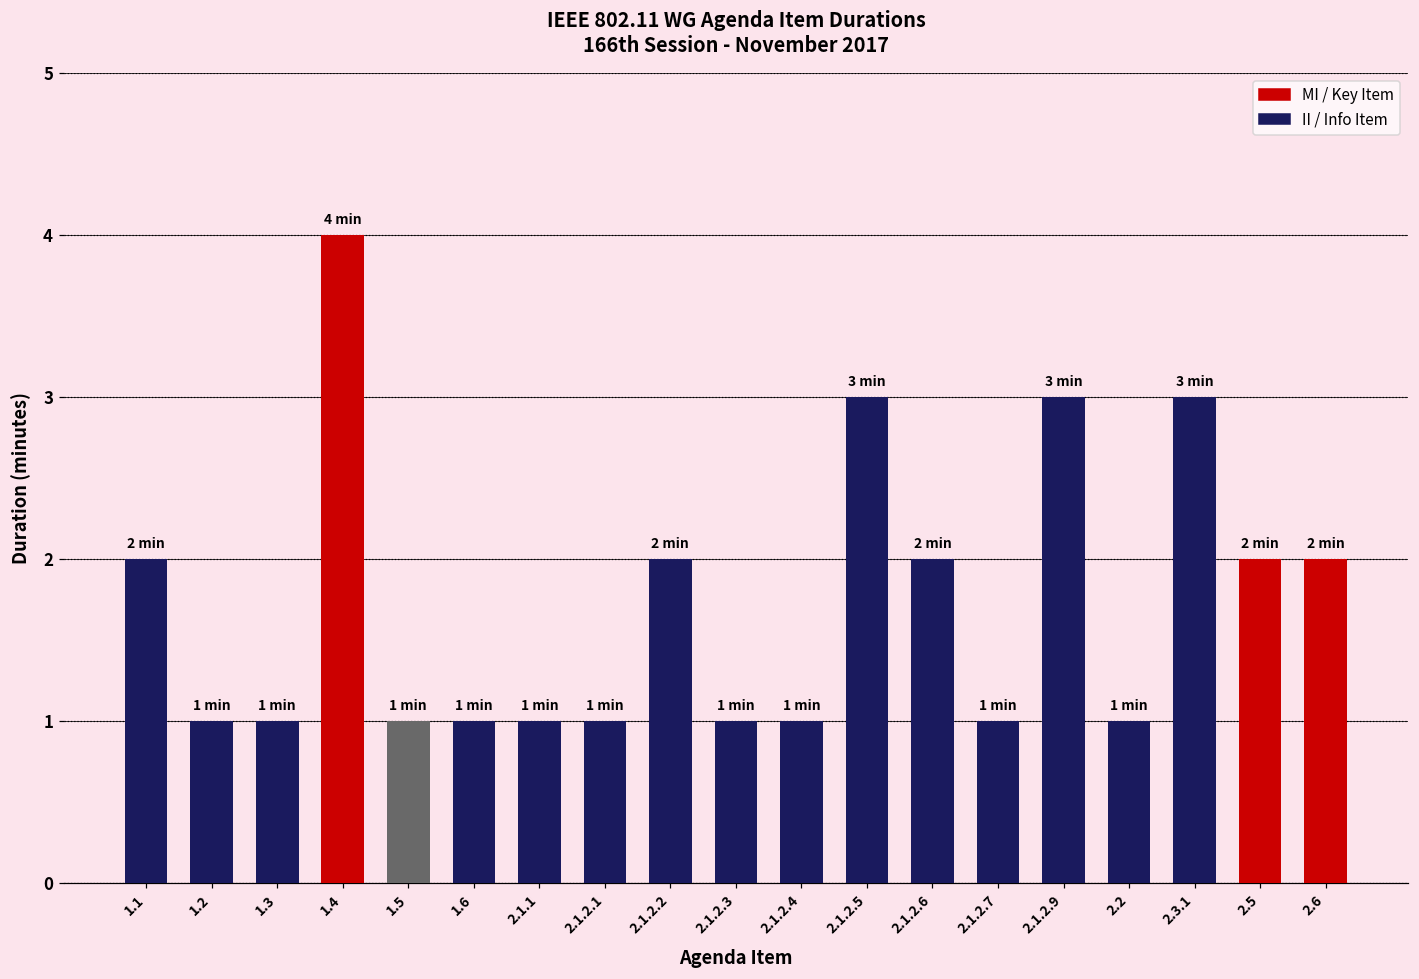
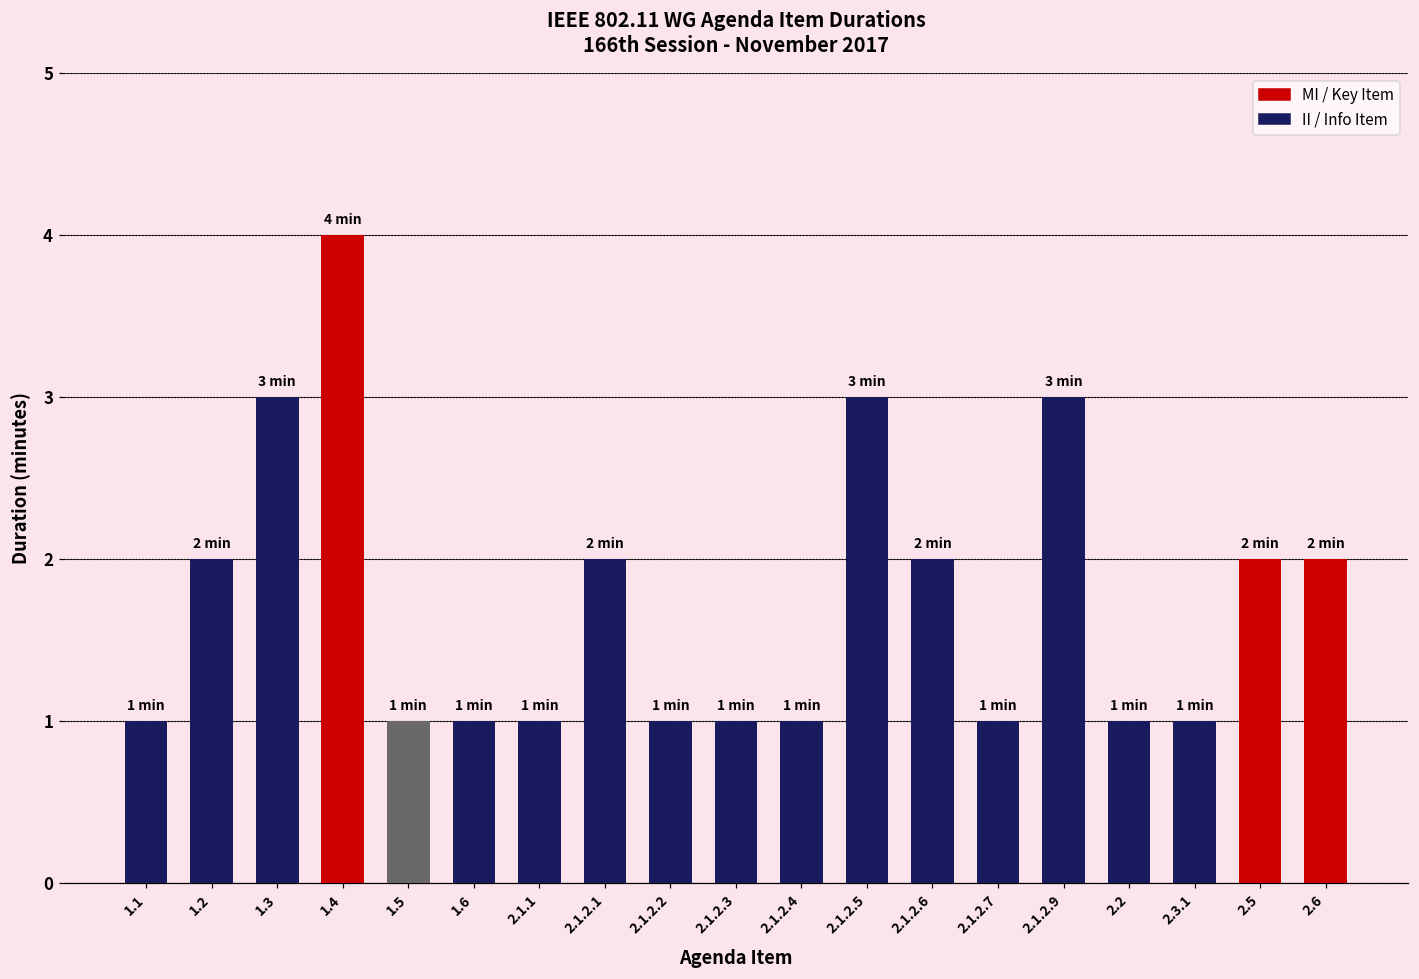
1.1: 2 -> 1
1.2: 1 -> 2
1.3: 1 -> 3
2.1.2.1: 1 -> 2
2.1.2.2: 2 -> 1
2.3.1: 3 -> 1
